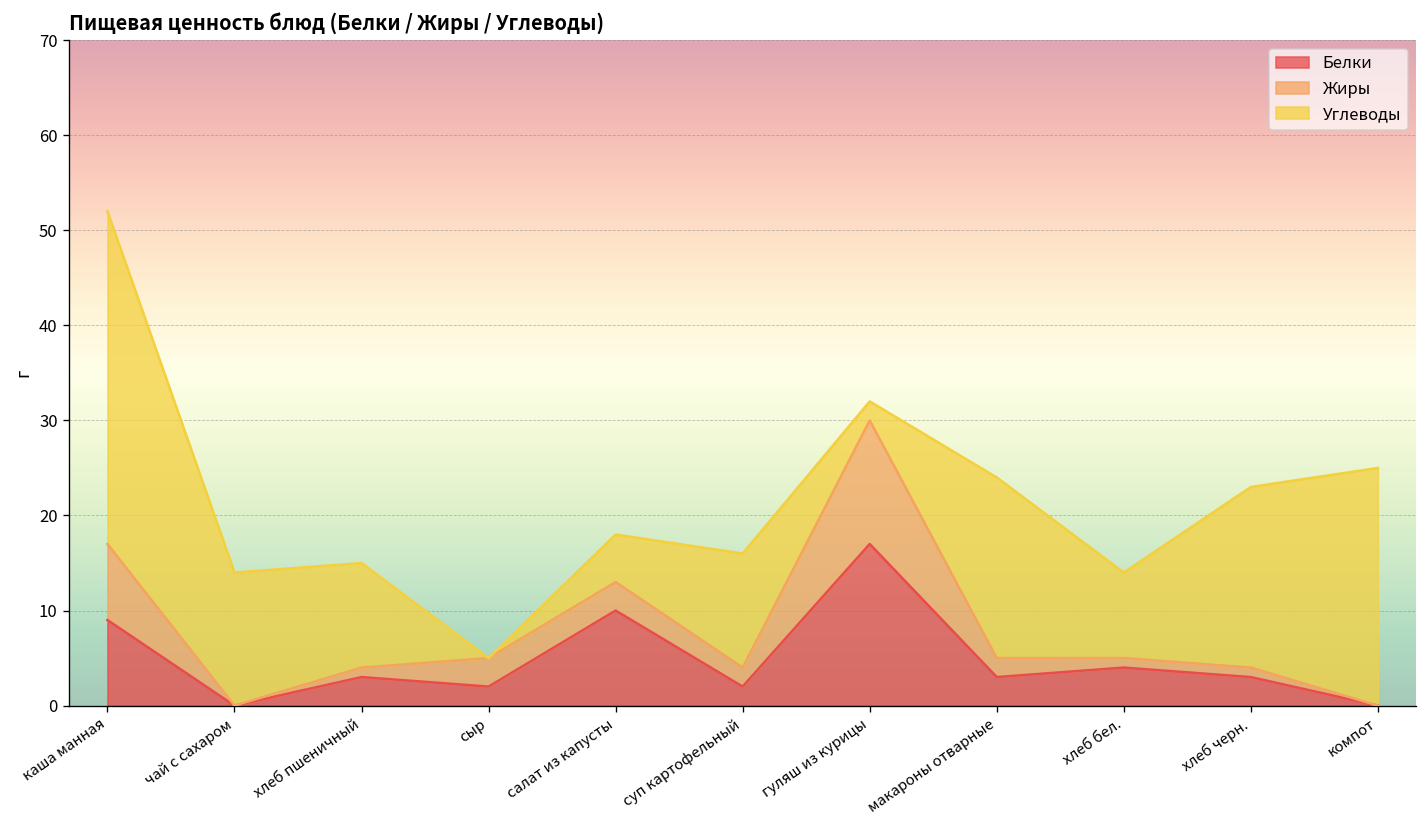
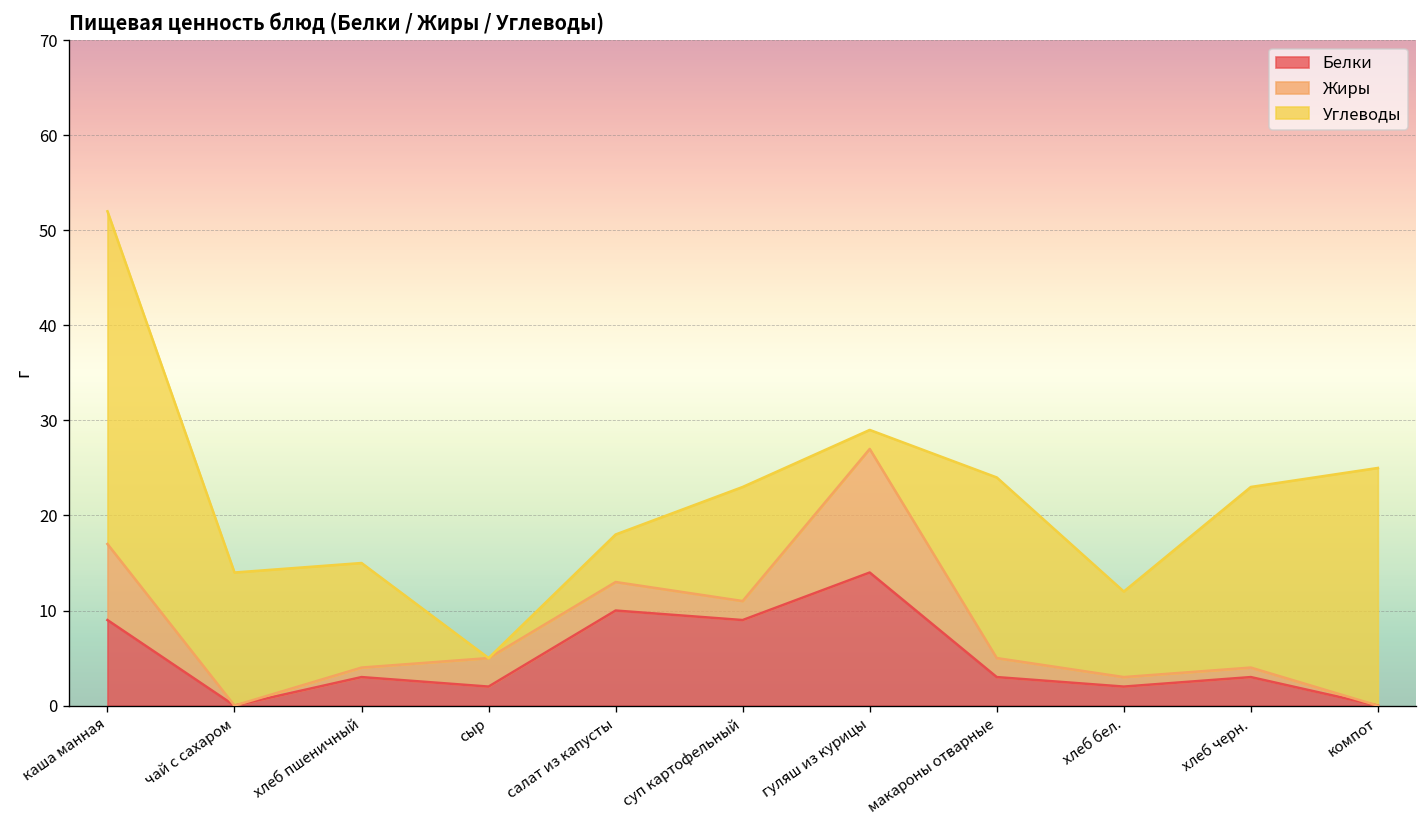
Белки, суп картофельный: 2 -> 9
Белки, гуляш из курицы: 17 -> 14
Белки, хлеб бел.: 4 -> 2
